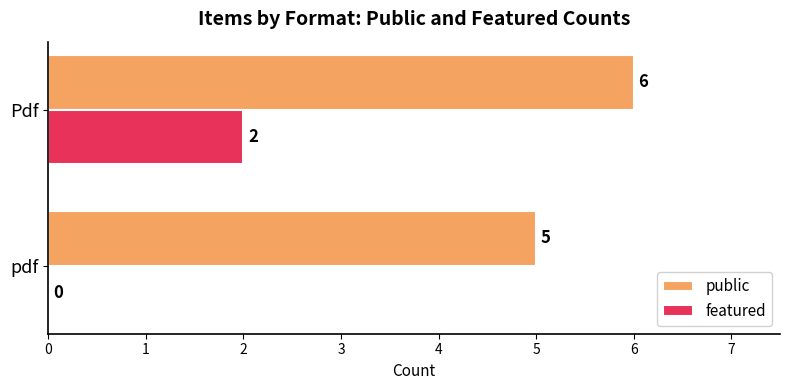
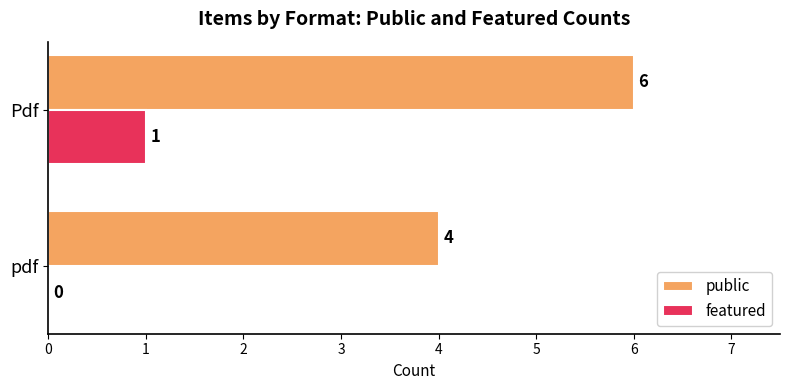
featured, Pdf: 2 -> 1
public, pdf: 5 -> 4
